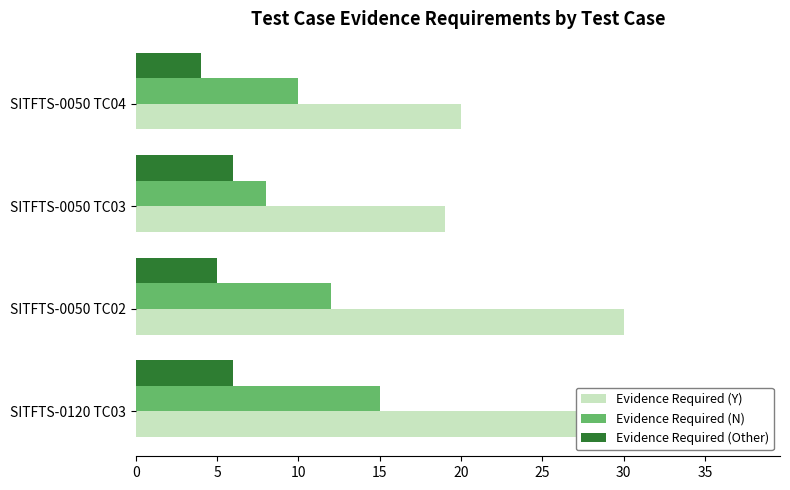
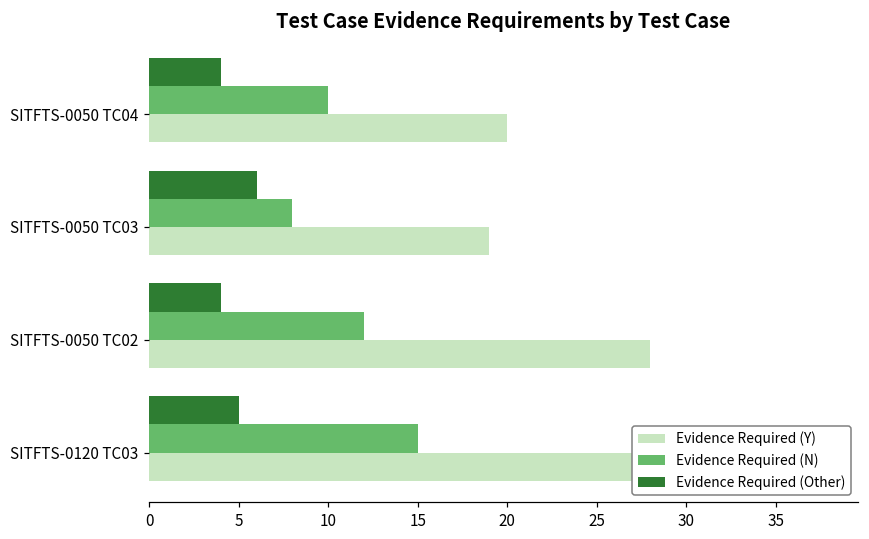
Evidence Required (Other), SITFTS-0050 TC02: 5 -> 4
Evidence Required (Y), SITFTS-0050 TC02: 30 -> 28
Evidence Required (Other), SITFTS-0120 TC03: 6 -> 5
